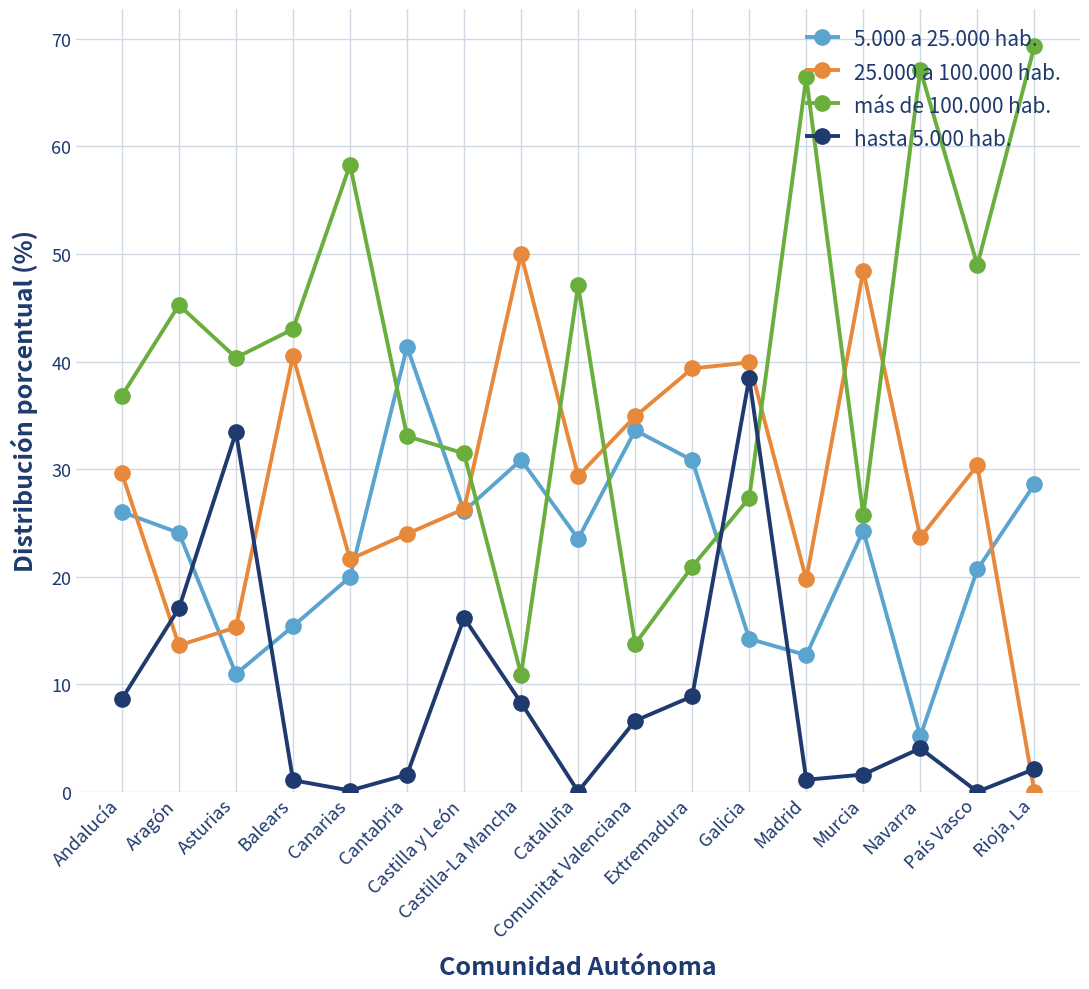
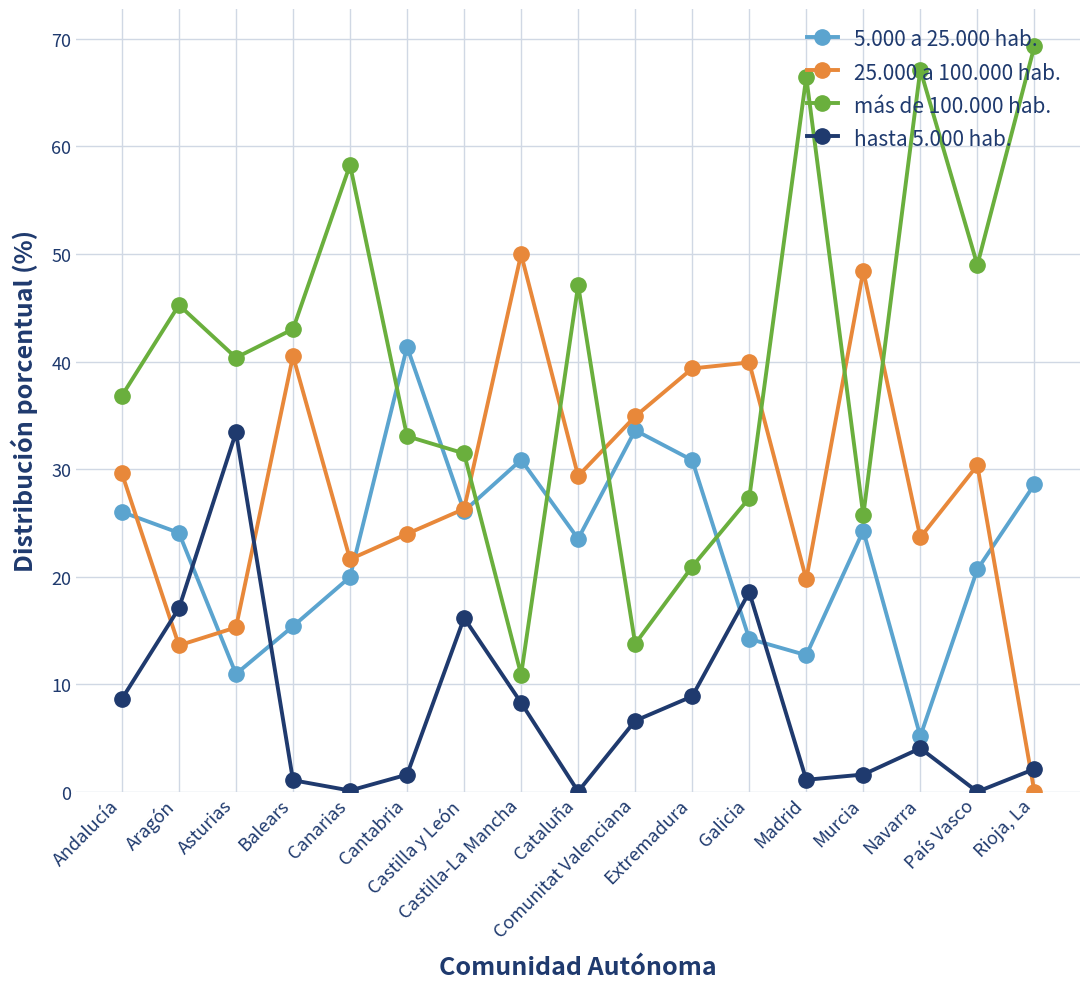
hasta 5.000 hab., Galicia: 38.5 -> 18.6
